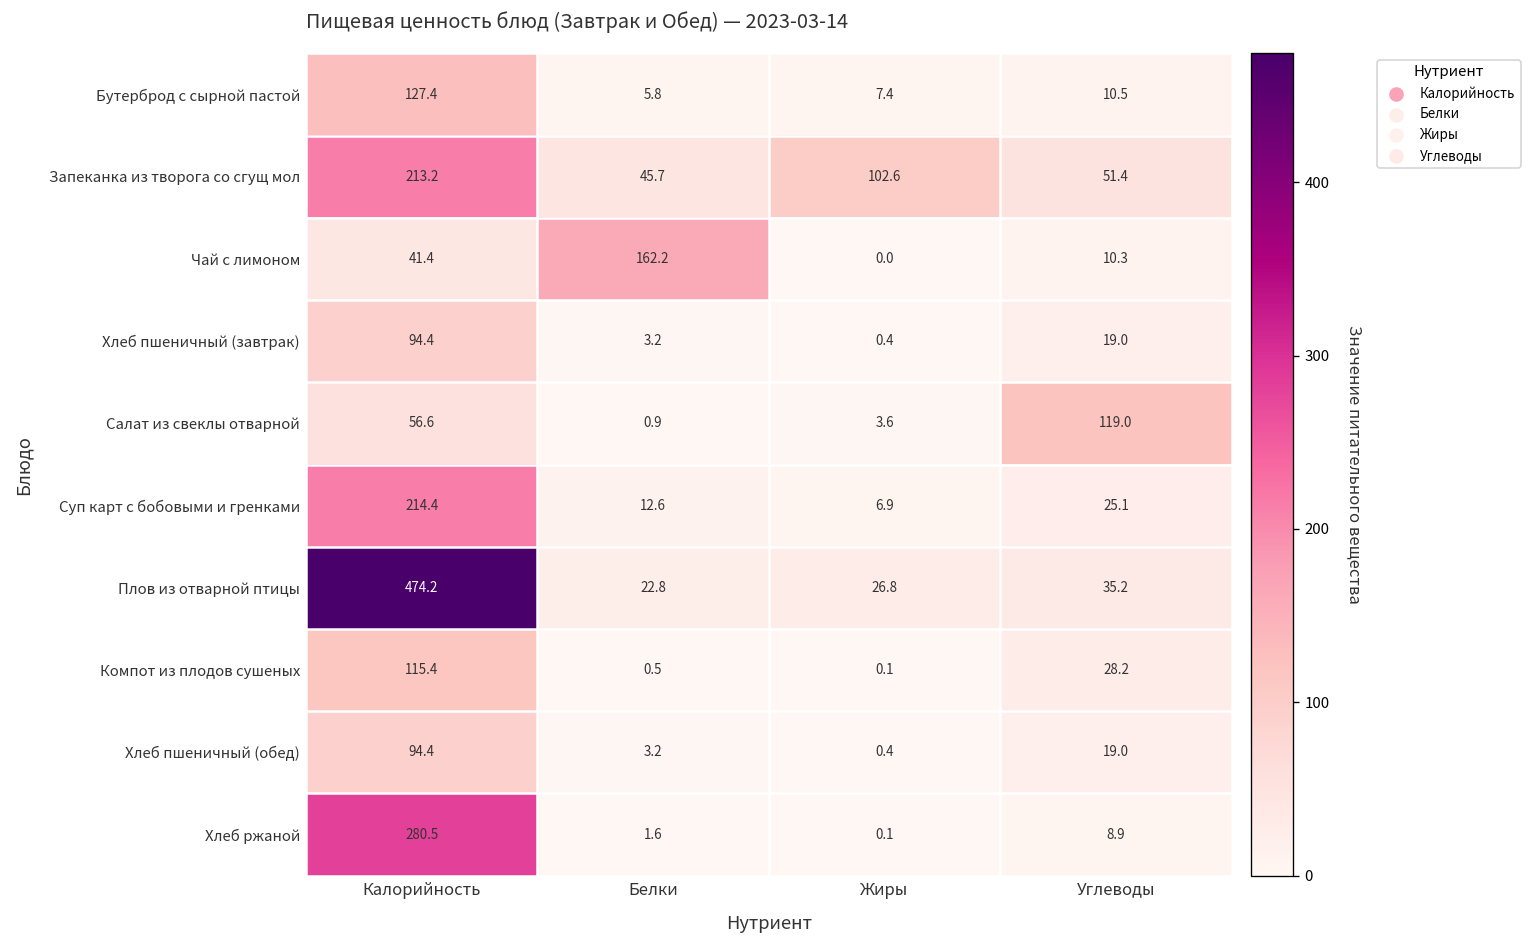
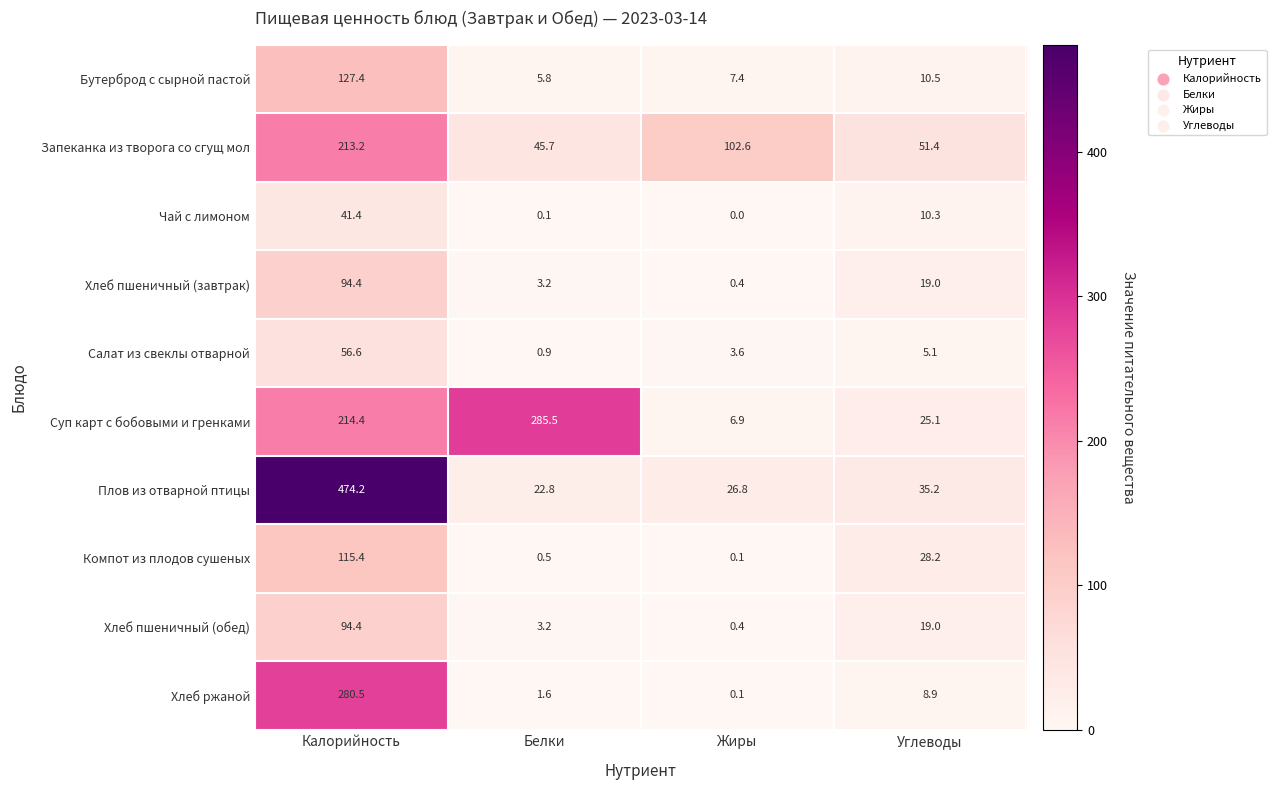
Чай с лимоном, Белки: 162.2 -> 0.1
Салат из свеклы отварной, Углеводы: 119.0 -> 5.1
Суп карт с бобовыми и гренками, Белки: 12.6 -> 285.5
